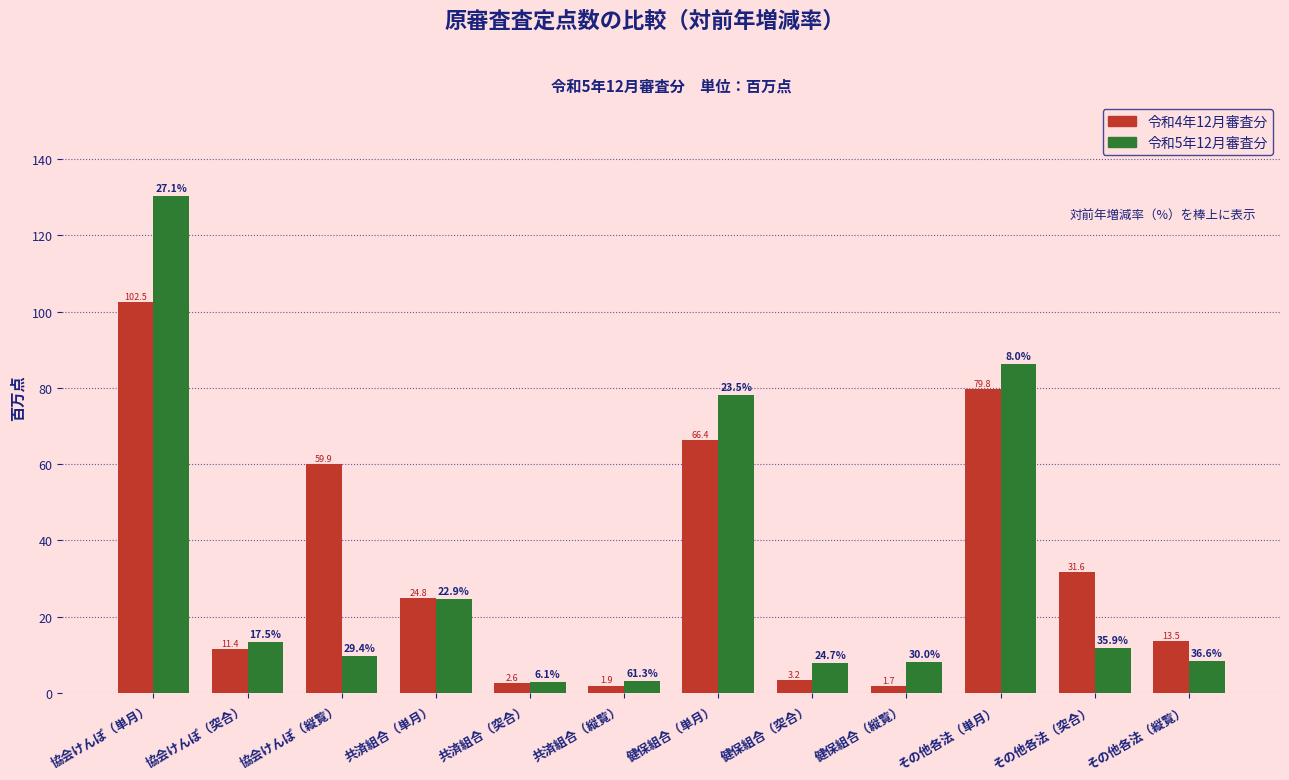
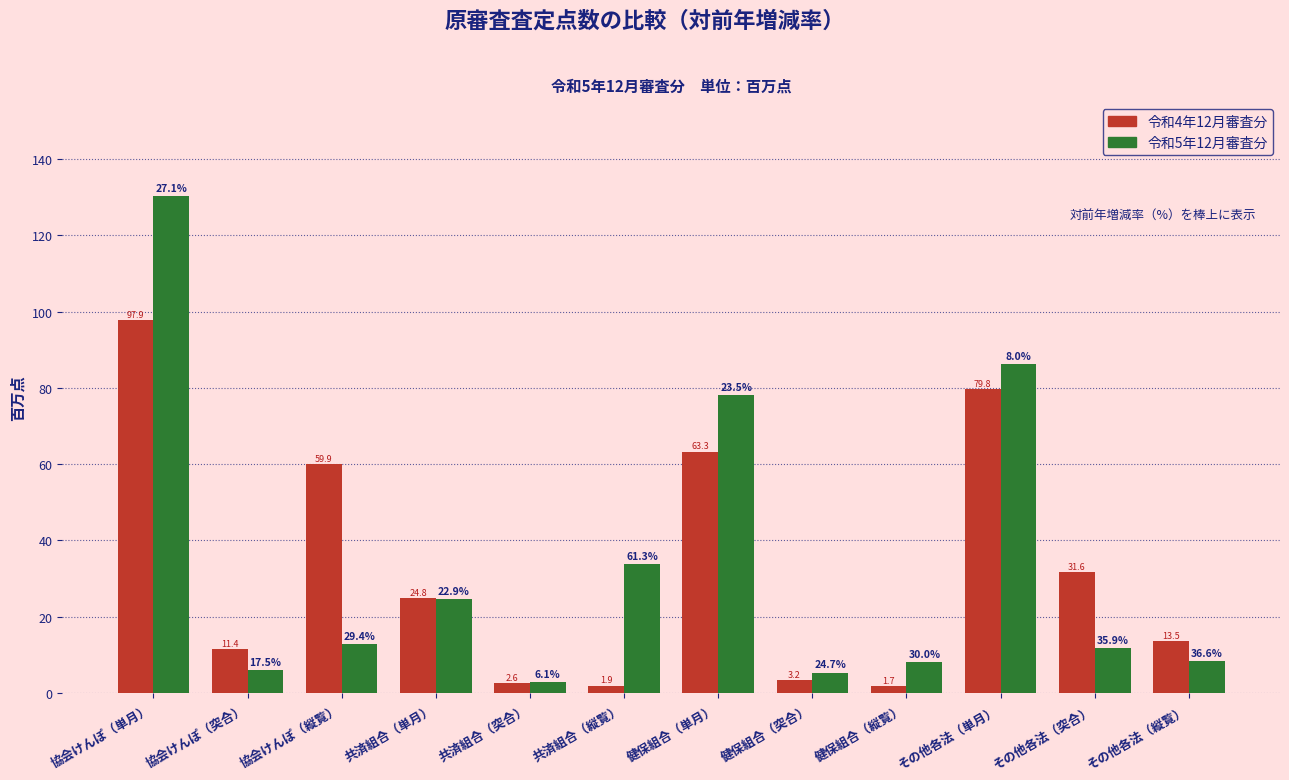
令和4年12月審査分, 協会けんぽ（単月）: 102.5 -> 97.9
令和5年12月審査分, 協会けんぽ（突合）: 13 -> 6
令和5年12月審査分, 協会けんぽ（縦覧）: 10 -> 13
令和5年12月審査分, 共済組合（縦覧）: 3 -> 34
令和4年12月審査分, 健保組合（単月）: 66.4 -> 63.3
令和5年12月審査分, 健保組合（突合）: 8 -> 5
